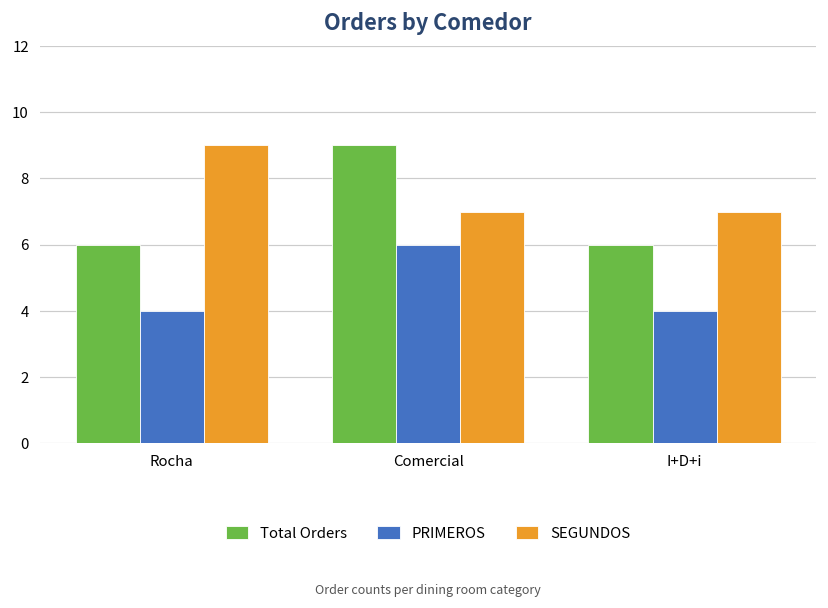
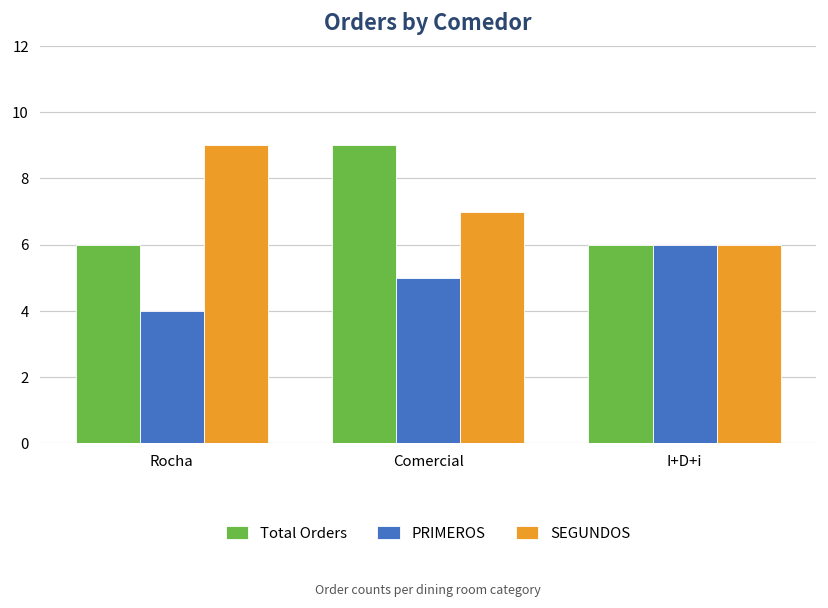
PRIMEROS, Comercial: 6 -> 5
PRIMEROS, I+D+i: 4 -> 6
SEGUNDOS, I+D+i: 7 -> 6
